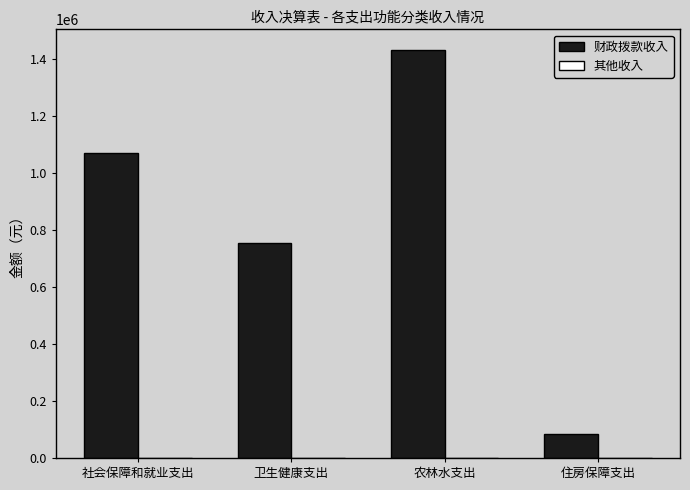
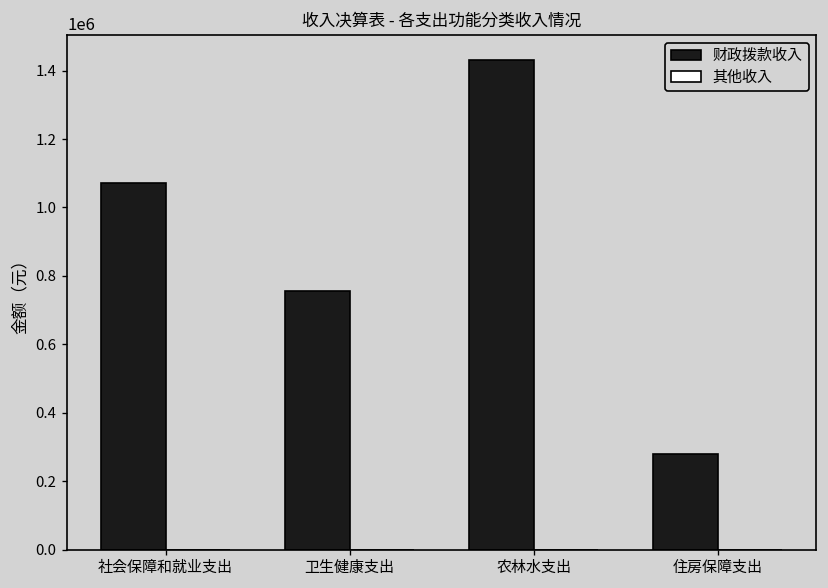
财政拨款收入, 住房保障支出: 90000 -> 280000
